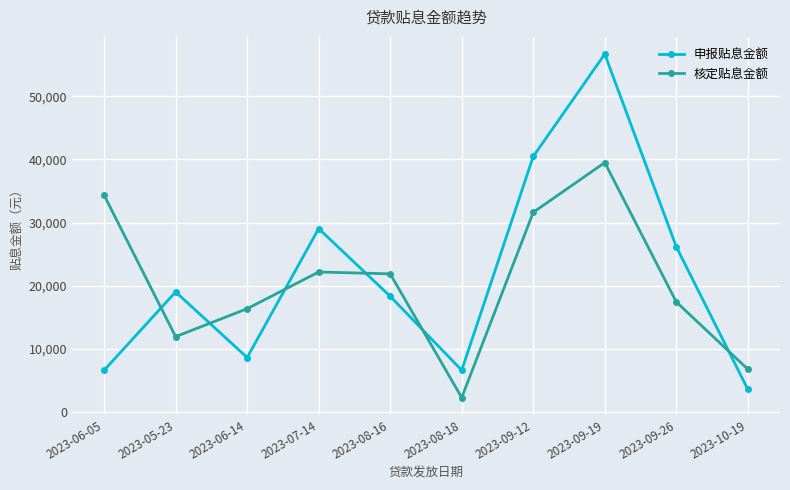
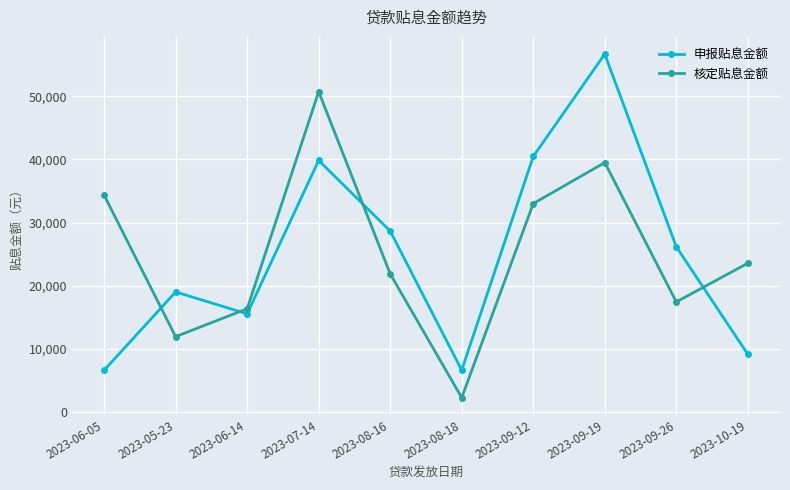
申报贴息金额, 2023-06-14: 9,000 -> 16,000
申报贴息金额, 2023-07-14: 29,000 -> 40,000
核定贴息金额, 2023-07-14: 22,000 -> 51,000
申报贴息金额, 2023-08-16: 18,000 -> 29,000
核定贴息金额, 2023-09-12: 32,000 -> 33,000
申报贴息金额, 2023-10-19: 4,000 -> 9,000
核定贴息金额, 2023-10-19: 7,000 -> 24,000
